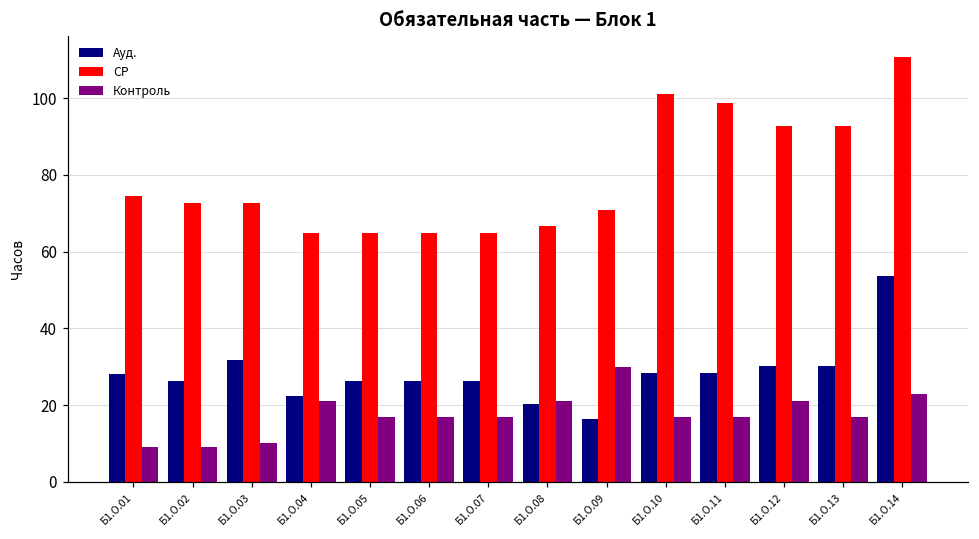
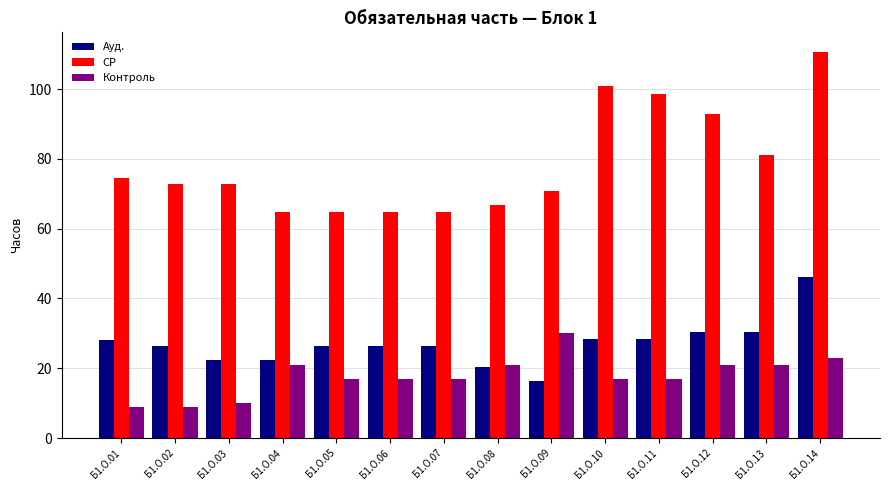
Ауд., Б1.О.03: 32 -> 22
СР, Б1.О.13: 93 -> 81
Контроль, Б1.О.13: 17 -> 21
Ауд., Б1.О.14: 54 -> 46
